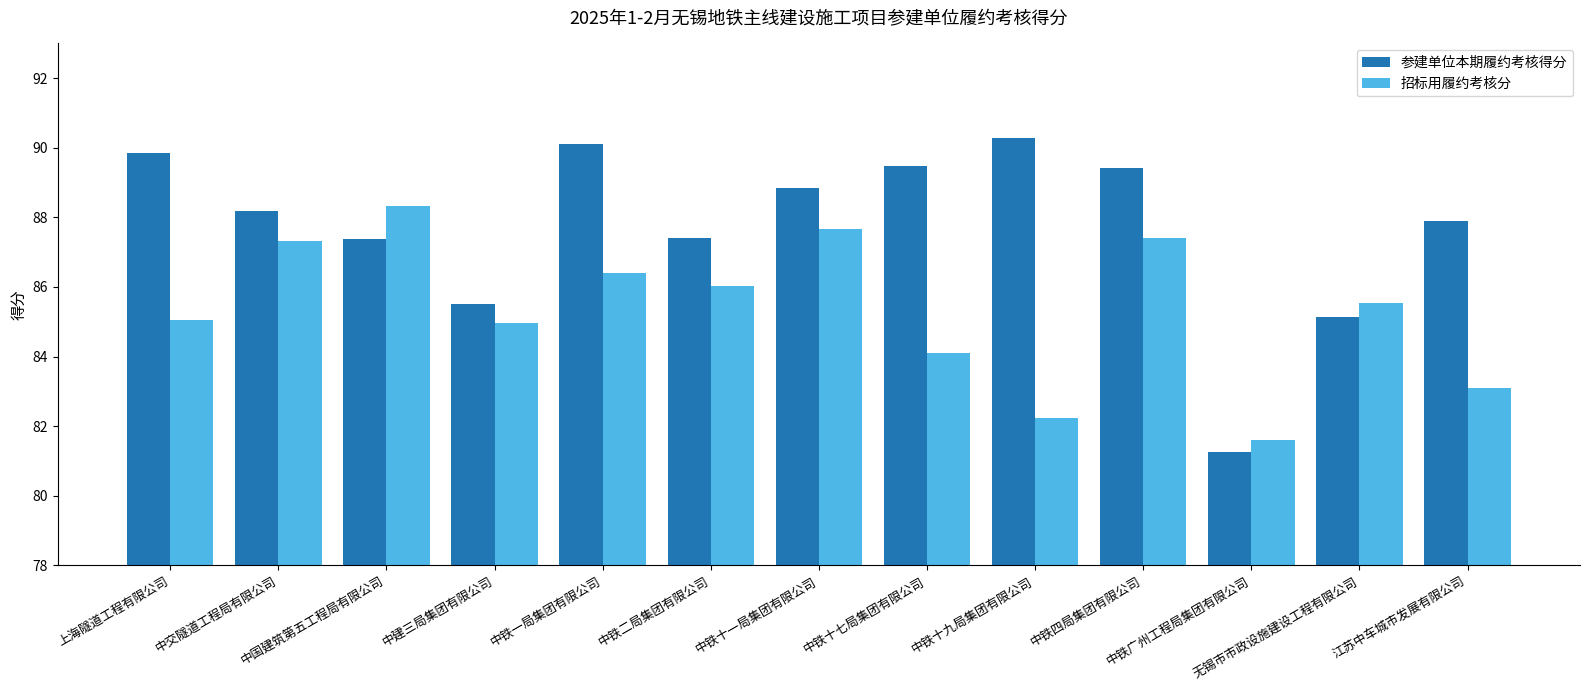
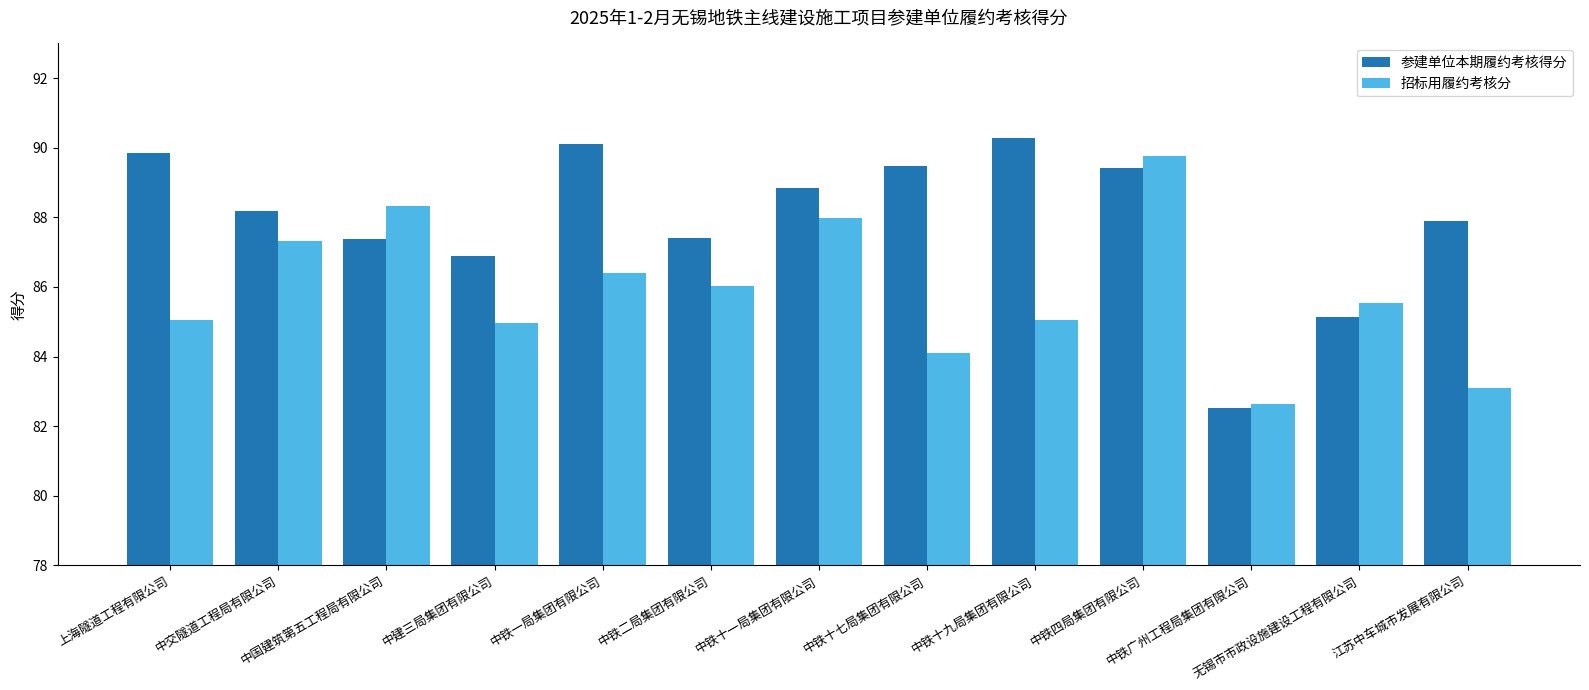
参建单位本期履约考核得分, 中建三局集团有限公司: 85.5 -> 86.9
招标用履约考核分, 中铁十一局集团有限公司: 87.7 -> 88.0
招标用履约考核分, 中铁十九局集团有限公司: 82.2 -> 85.1
招标用履约考核分, 中铁四局集团有限公司: 87.4 -> 89.8
参建单位本期履约考核得分, 中铁广州工程局集团有限公司: 81.3 -> 82.5
招标用履约考核分, 中铁广州工程局集团有限公司: 81.6 -> 82.7
